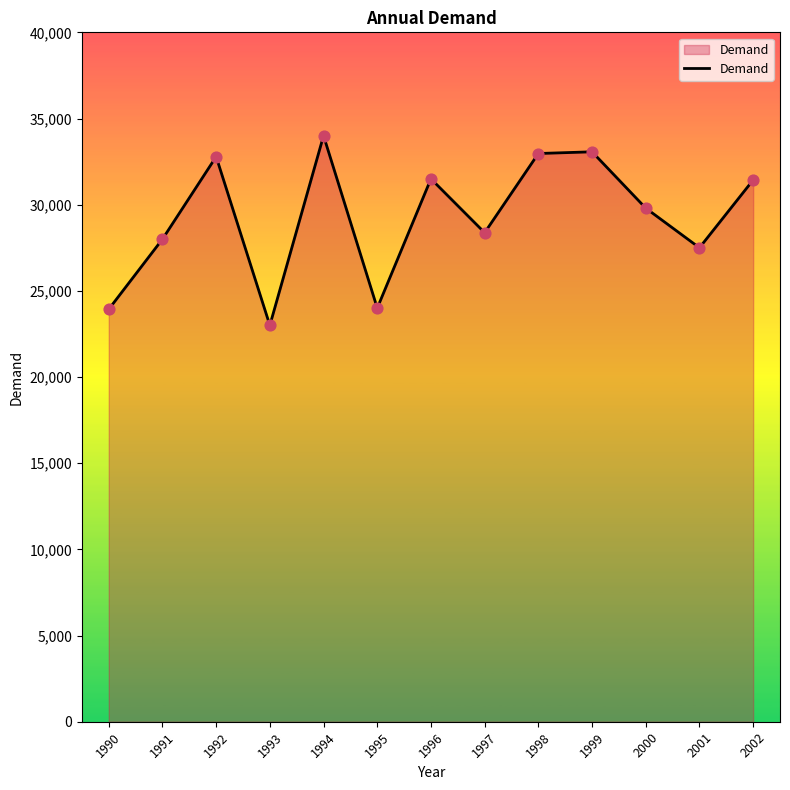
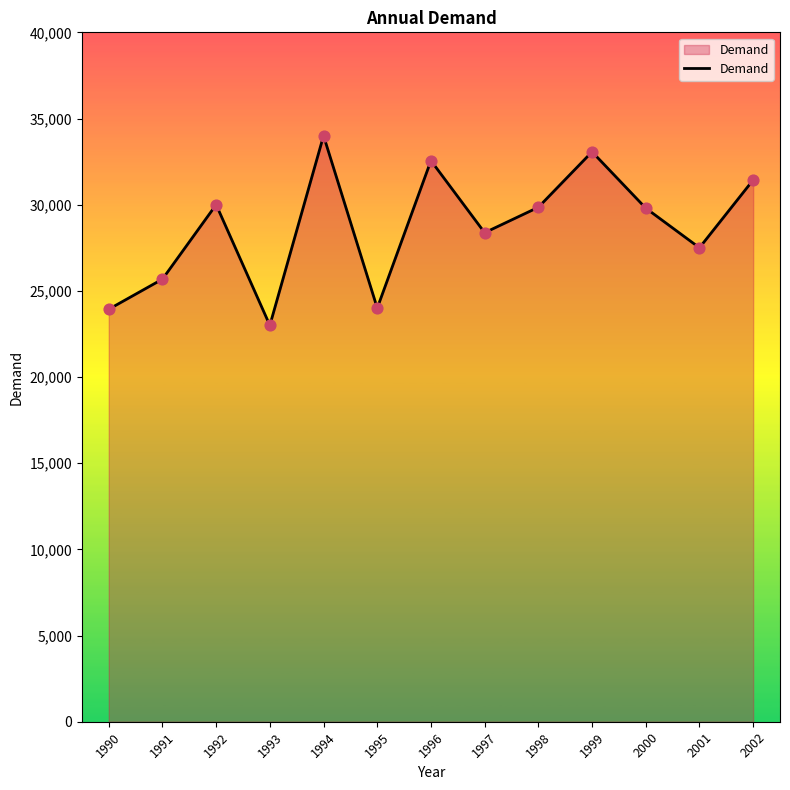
1991: 28,000 -> 25,700
1992: 32,800 -> 30,000
1996: 31,500 -> 32,600
1998: 33,000 -> 29,900
